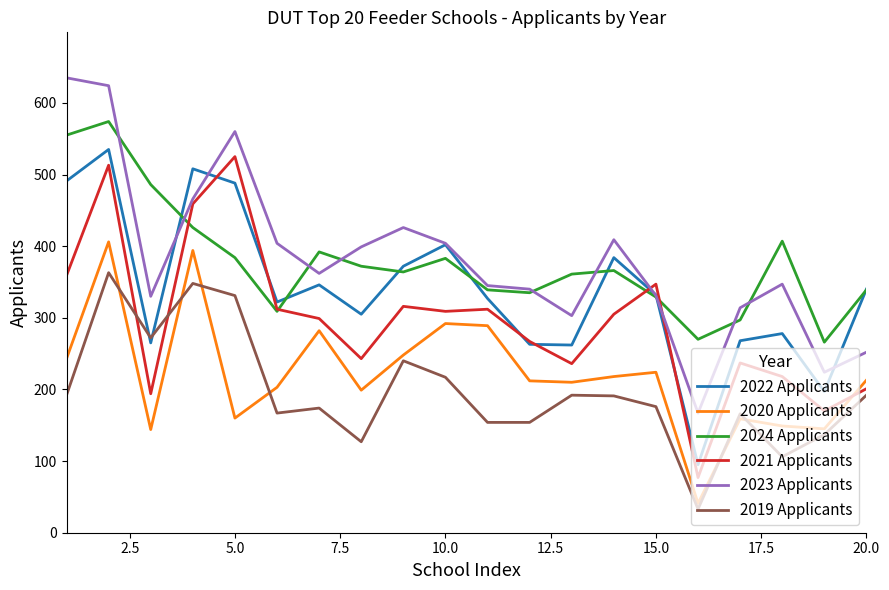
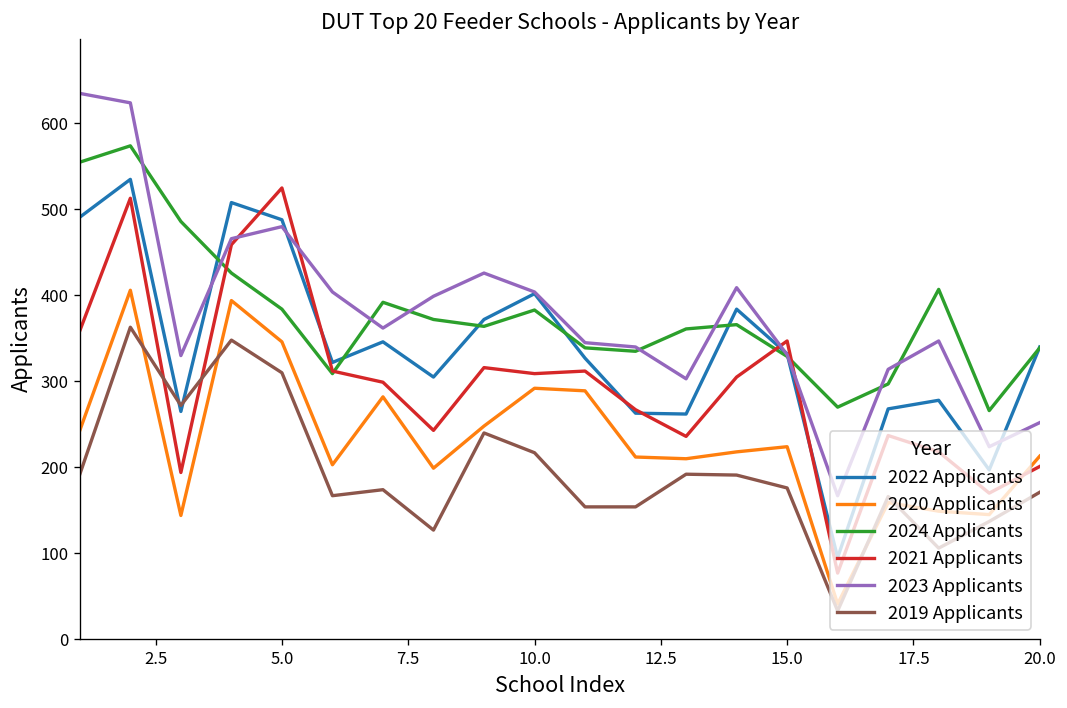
2020 Applicants, 5.0: 160 -> 350
2023 Applicants, 5.0: 560 -> 480
2019 Applicants, 5.0: 330 -> 310
2019 Applicants, 20.0: 190 -> 170
